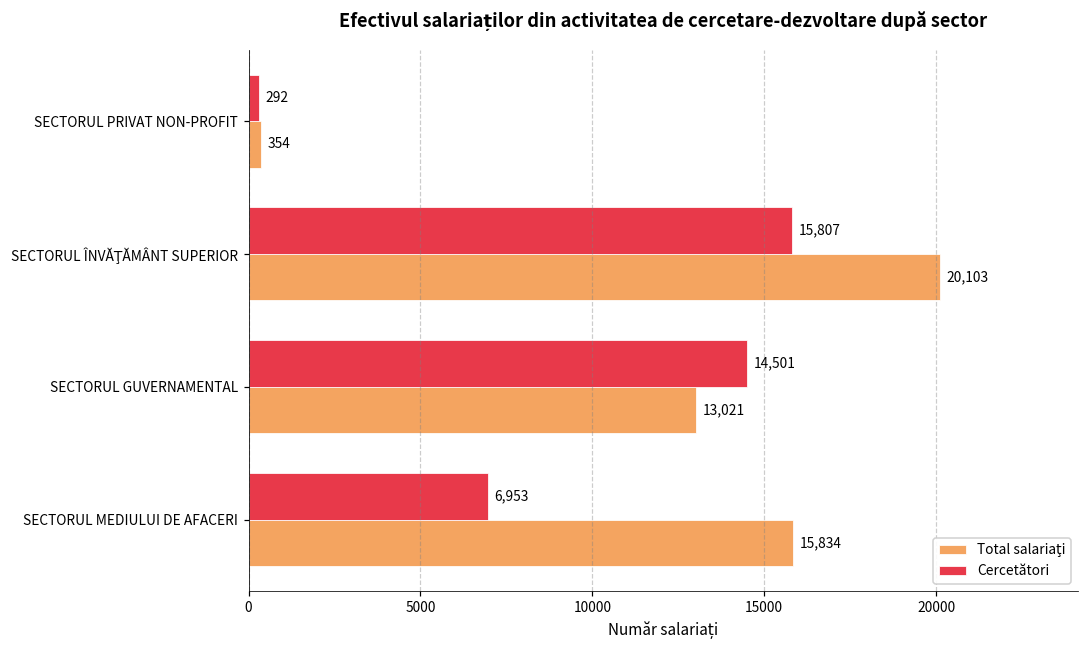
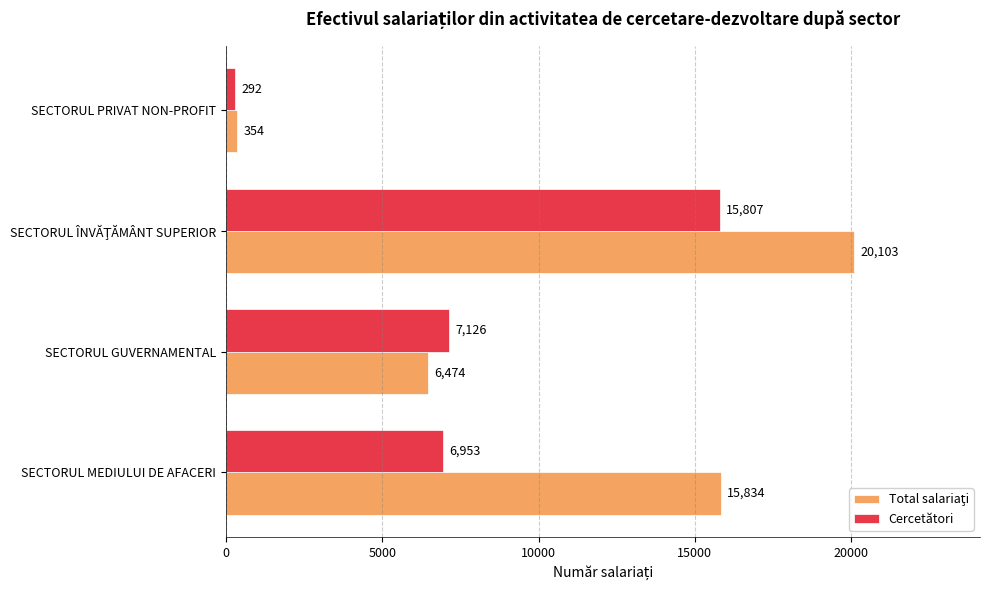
Cercetători, SECTORUL GUVERNAMENTAL: 14,501 -> 7,126
Total salariaţi, SECTORUL GUVERNAMENTAL: 13,021 -> 6,474
